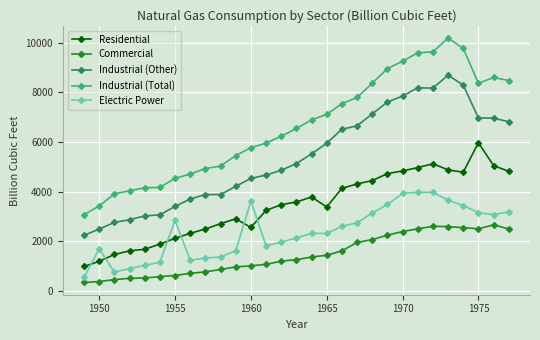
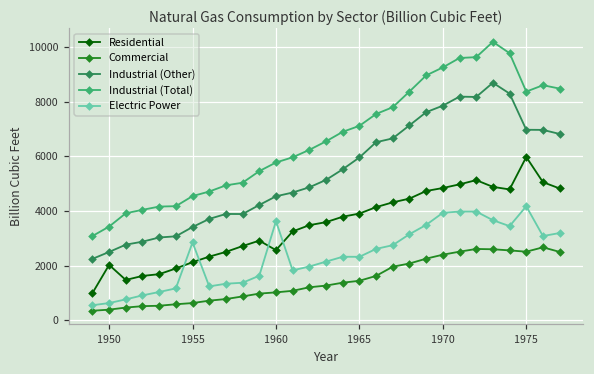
Residential, 1950: 1200 -> 2000
Electric Power, 1950: 1700 -> 600
Residential, 1965: 3400 -> 3900
Electric Power, 1975: 3200 -> 4200
